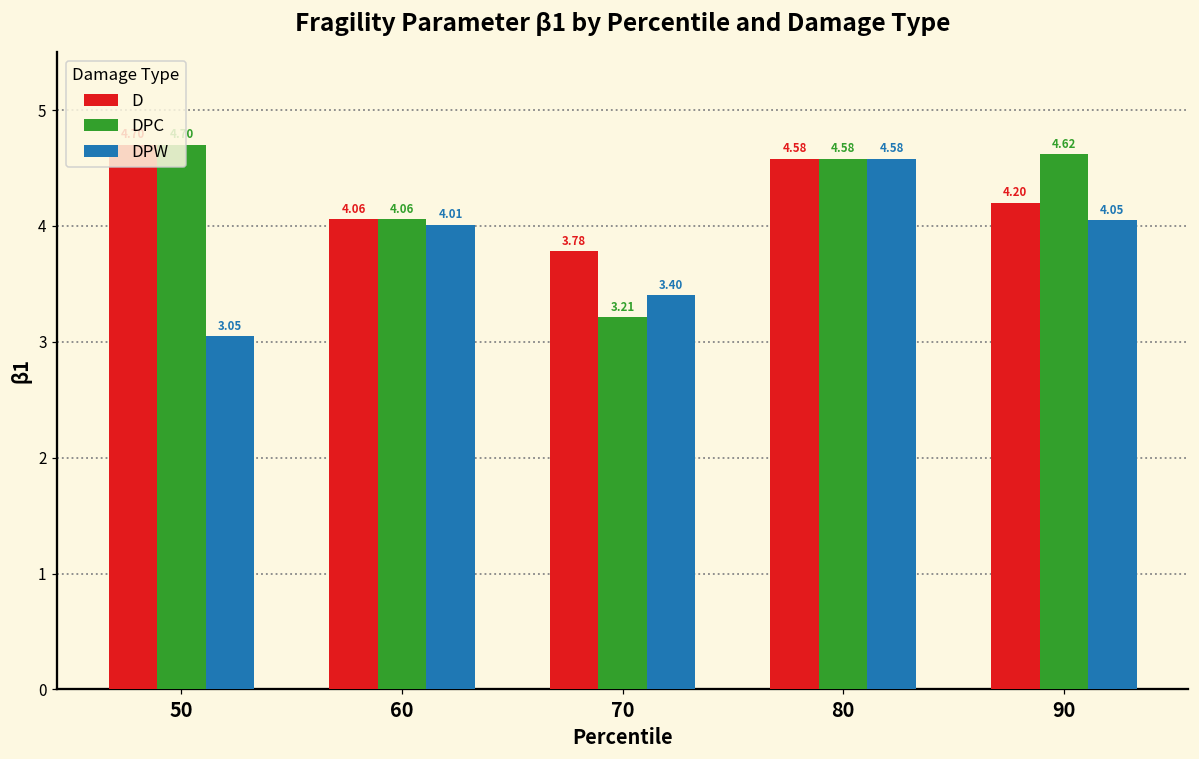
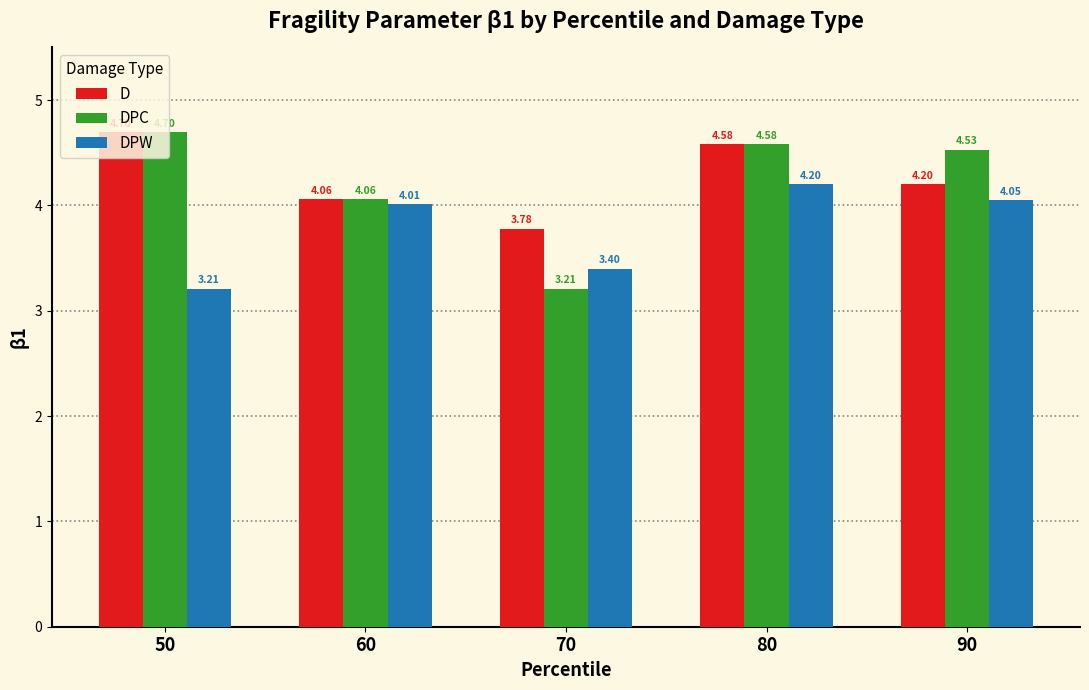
DPW, 50: 3.05 -> 3.21
DPW, 80: 4.58 -> 4.20
DPC, 90: 4.62 -> 4.53
